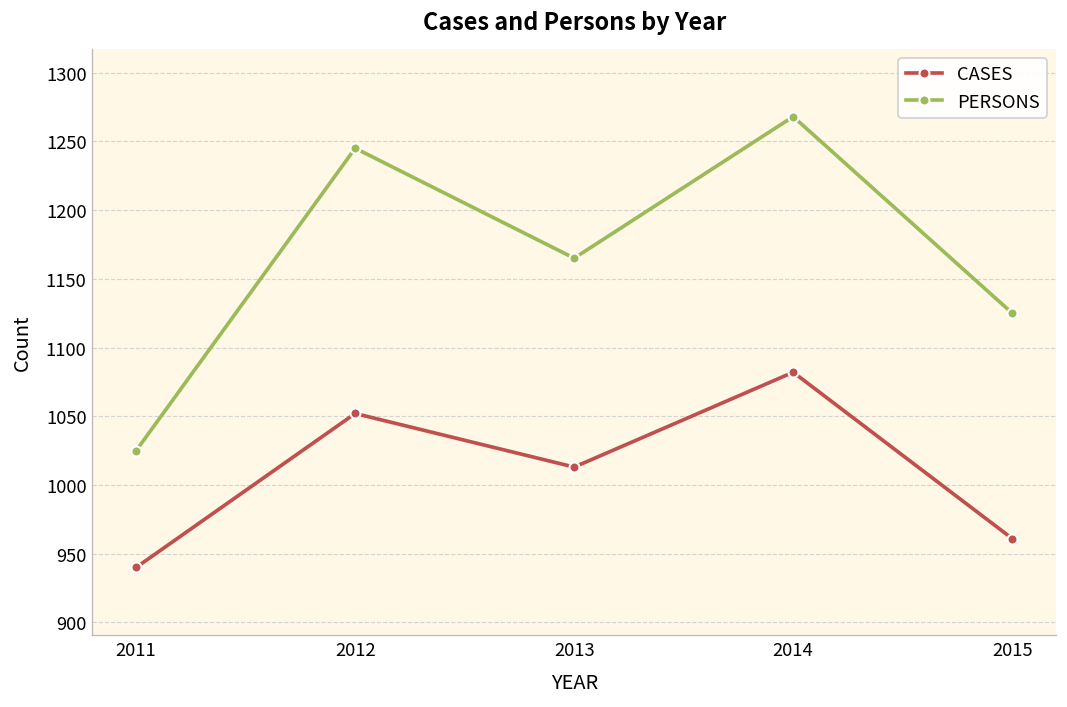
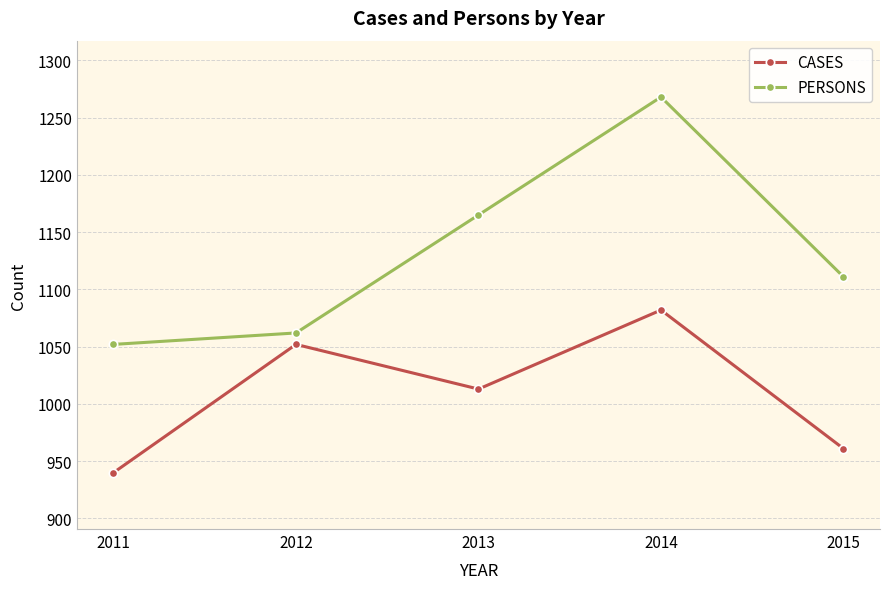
PERSONS, 2011: 1025 -> 1052
PERSONS, 2012: 1245 -> 1062
PERSONS, 2015: 1125 -> 1111
